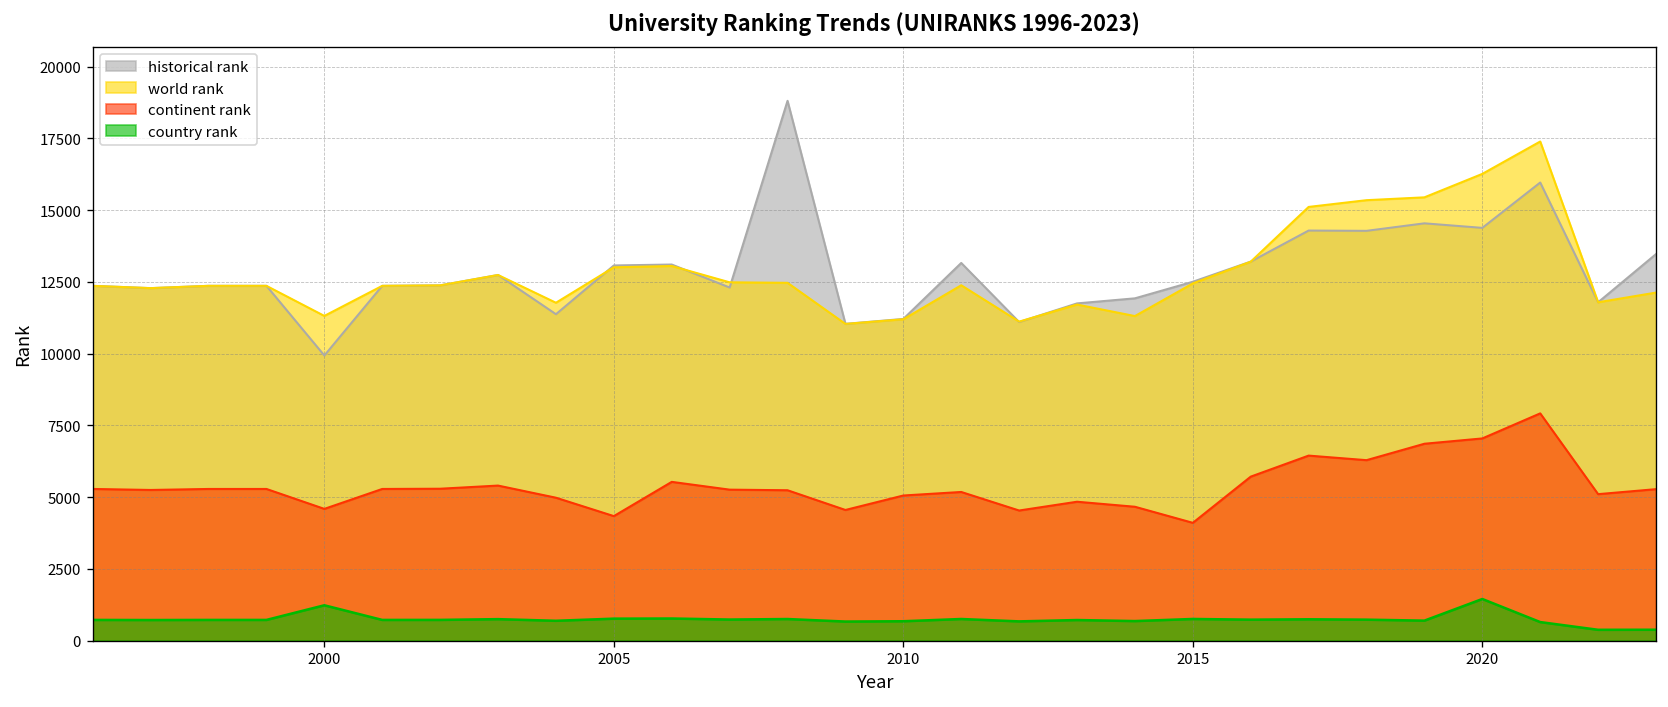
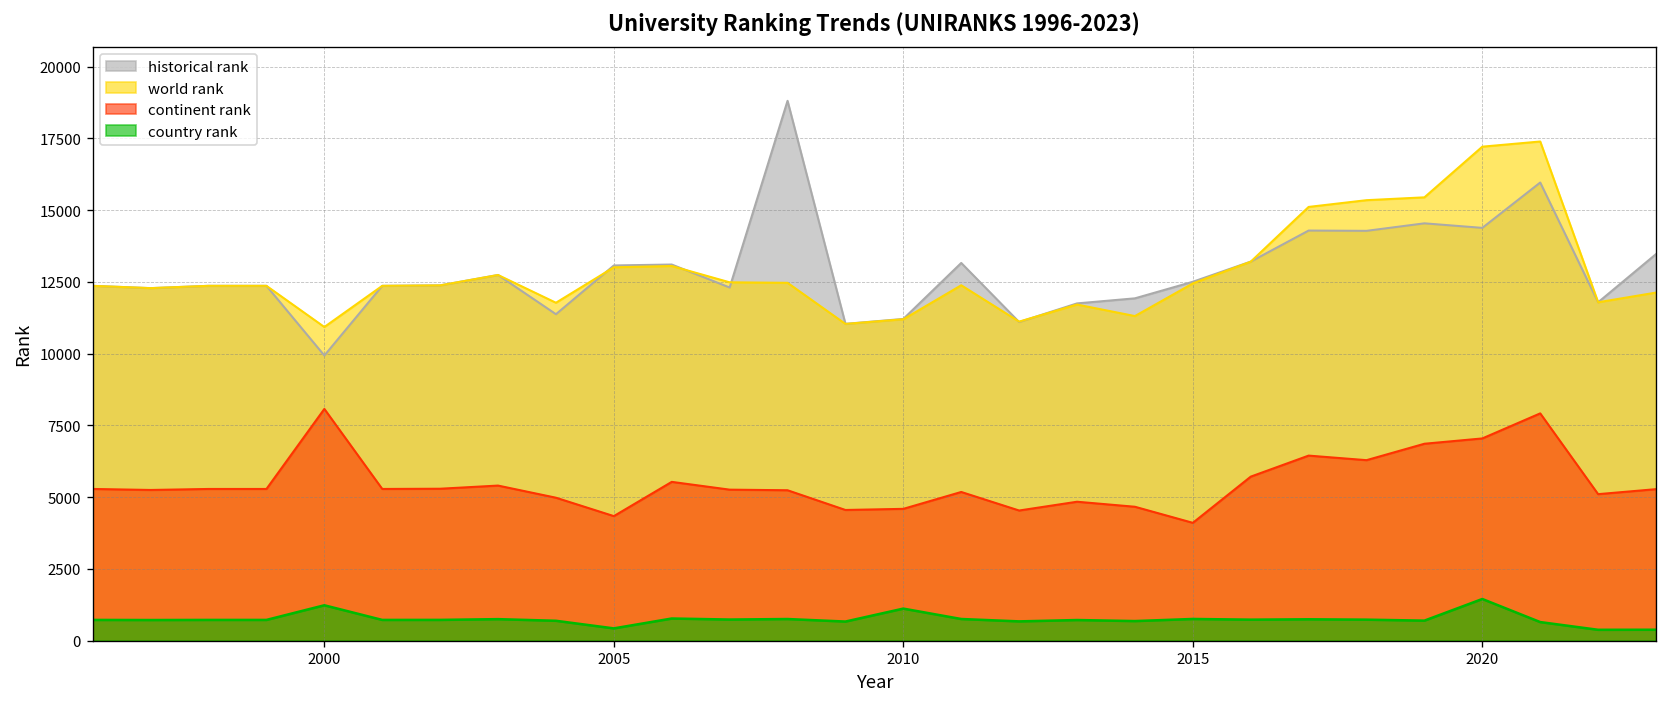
world rank, 2000: 11300 -> 10900
continent rank, 2000: 4600 -> 8100
country rank, 2005: 800 -> 400
continent rank, 2010: 5100 -> 4600
country rank, 2010: 700 -> 1100
world rank, 2020: 16300 -> 17200
